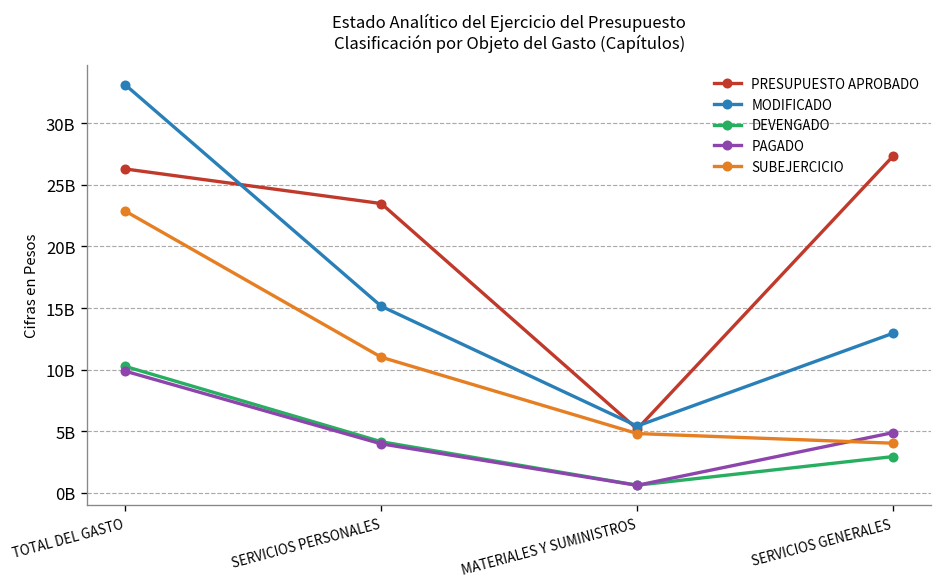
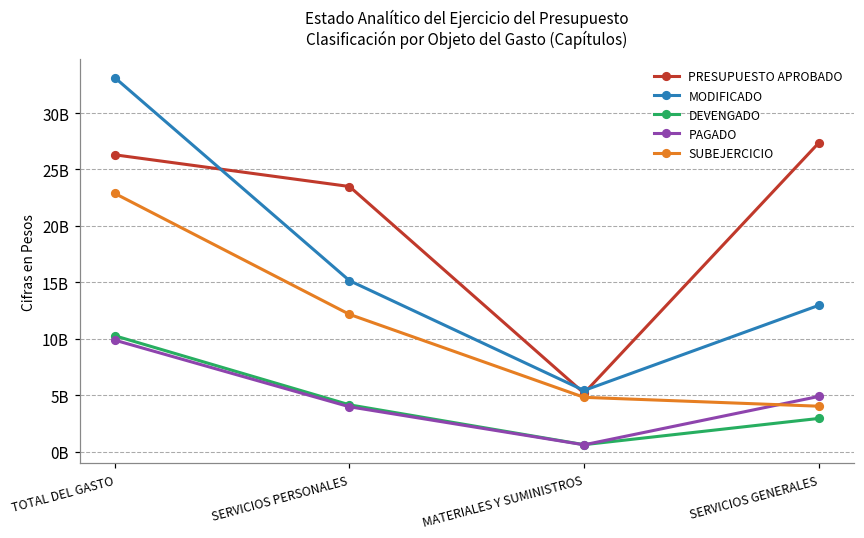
SUBEJERCICIO, SERVICIOS PERSONALES: 11000000000 -> 12200000000
